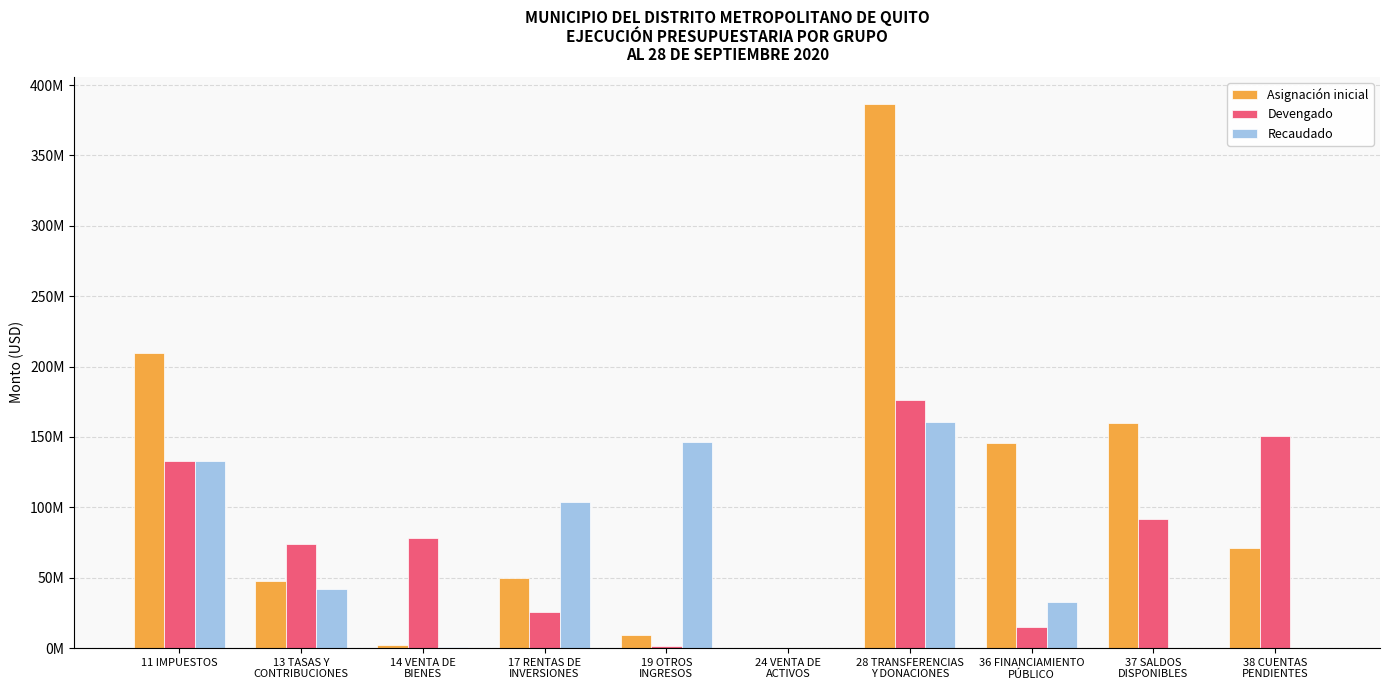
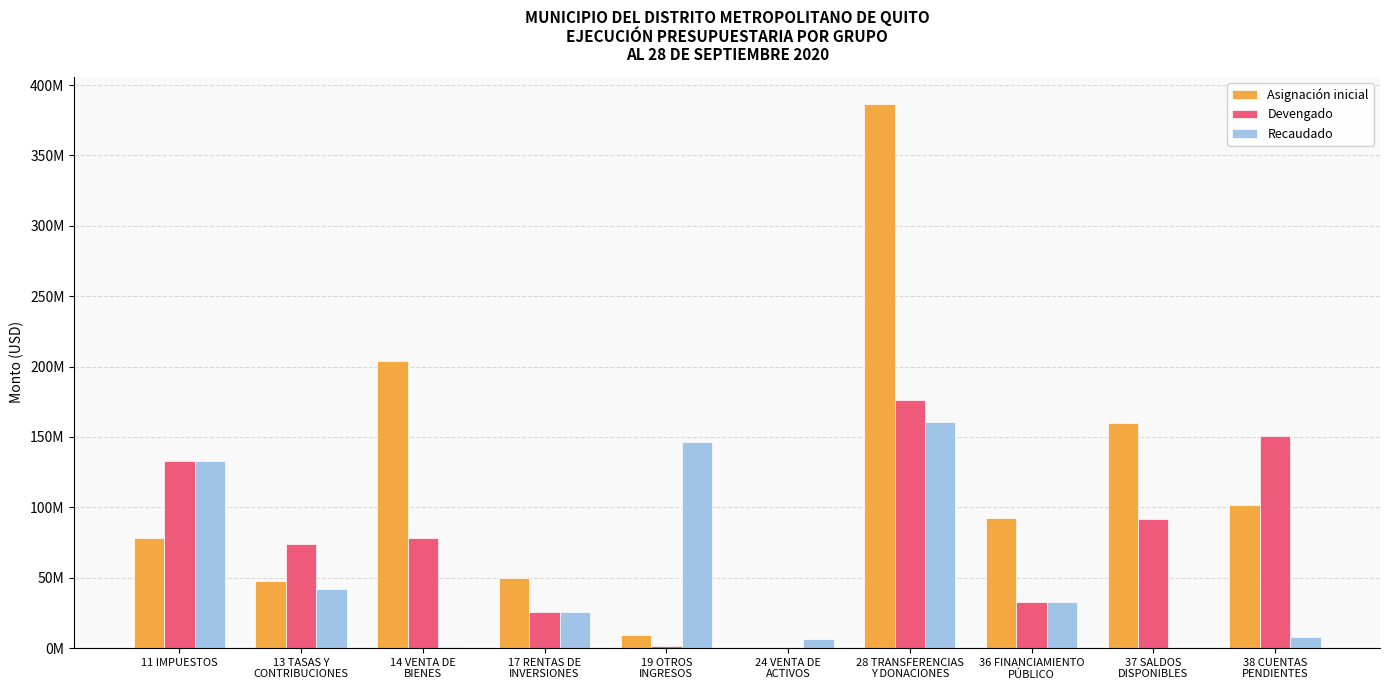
Asignación inicial, 11 IMPUESTOS: 210000000 -> 78000000
Asignación inicial, 14 VENTA DE BIENES: 2000000 -> 204000000
Recaudado, 17 RENTAS DE INVERSIONES: 104000000 -> 26000000
Recaudado, 24 VENTA DE ACTIVOS: 0 -> 7000000
Asignación inicial, 36 FINANCIAMIENTO PÚBLICO: 146000000 -> 93000000
Devengado, 36 FINANCIAMIENTO PÚBLICO: 15000000 -> 33000000
Asignación inicial, 38 CUENTAS PENDIENTES: 71000000 -> 102000000
Recaudado, 38 CUENTAS PENDIENTES: 0 -> 8000000
